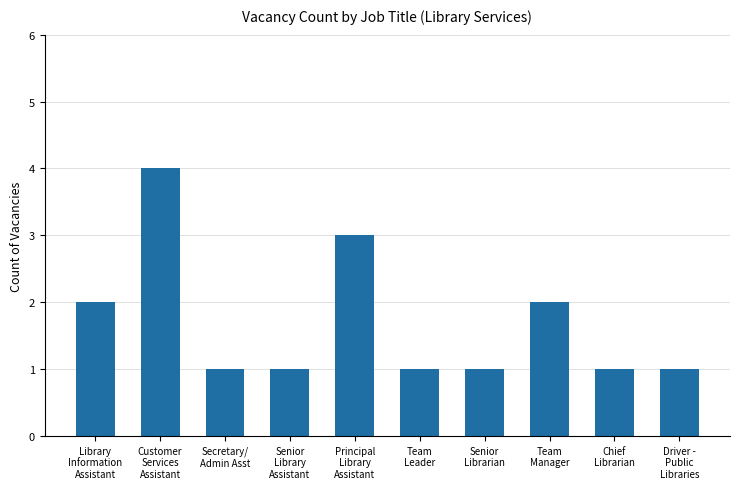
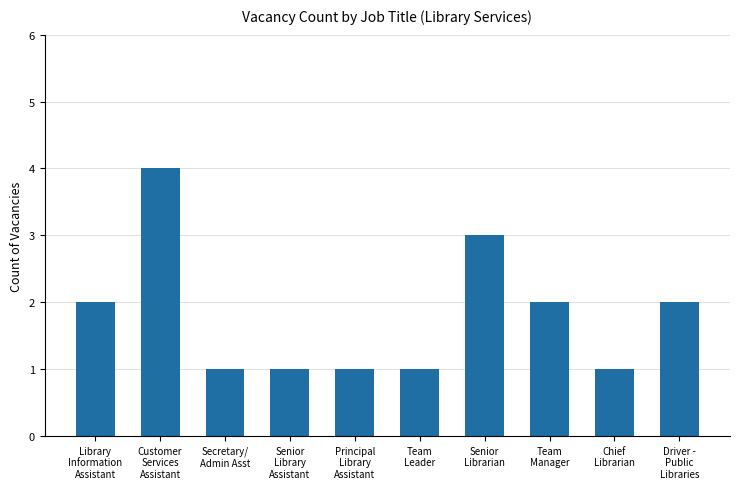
Principal Library Assistant: 3 -> 1
Senior Librarian: 1 -> 3
Driver - Public Libraries: 1 -> 2
